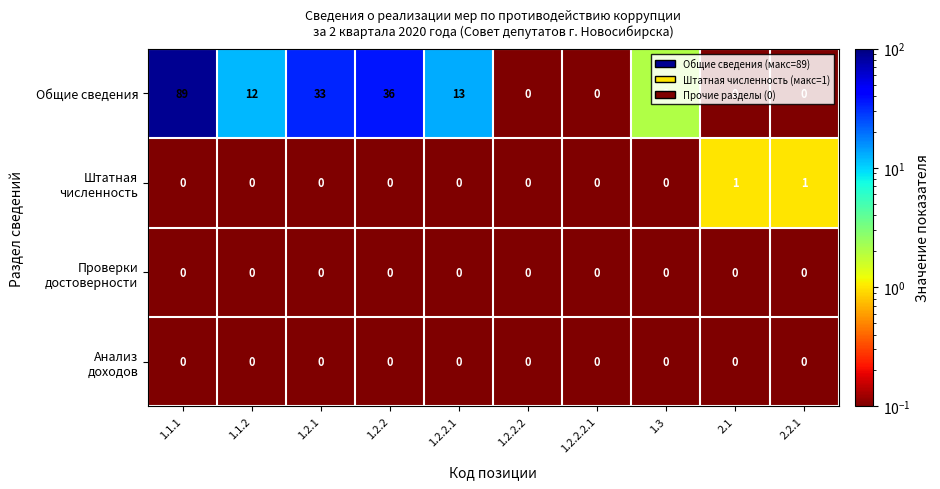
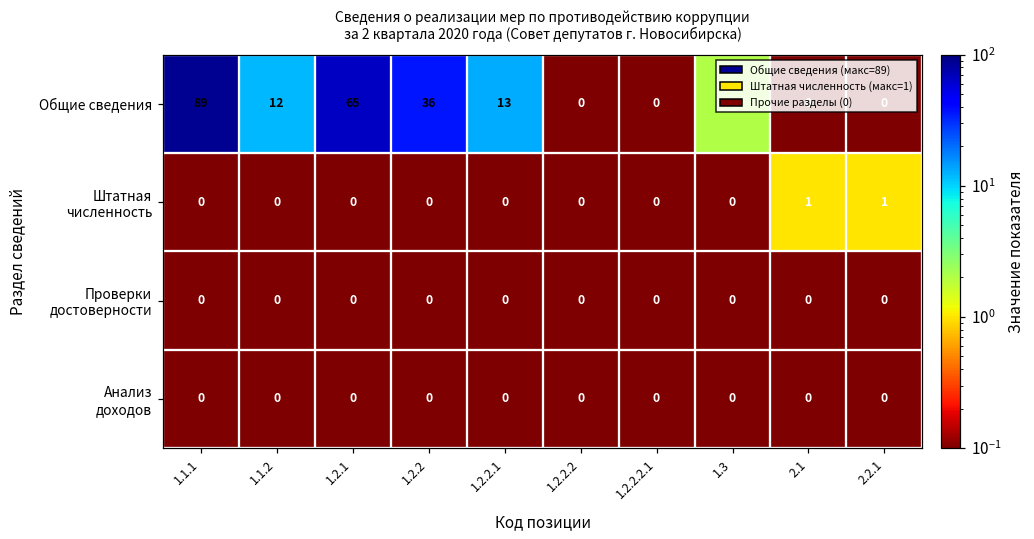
Общие сведения, 1.2.1: 33 -> 65
